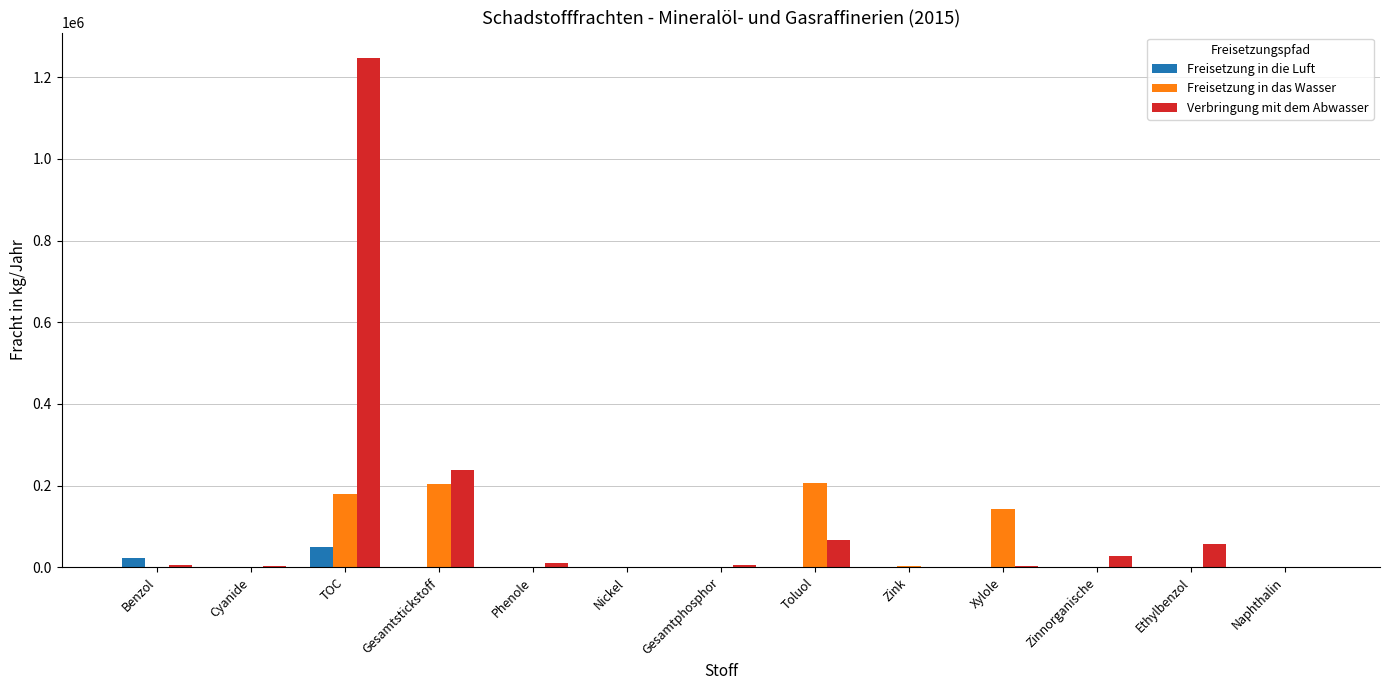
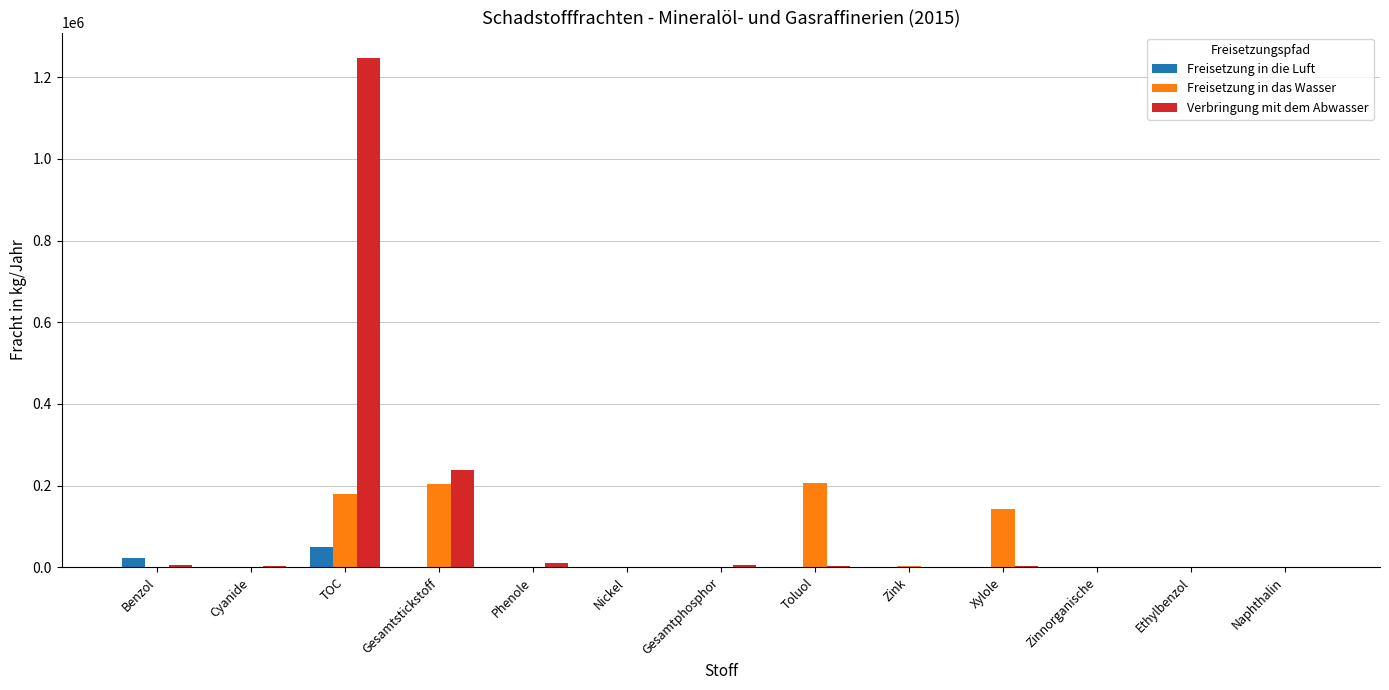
Verbringung mit dem Abwasser, Toluol: 70000 -> 0
Verbringung mit dem Abwasser, Zinnorganische: 30000 -> 0
Verbringung mit dem Abwasser, Ethylbenzol: 60000 -> 0
